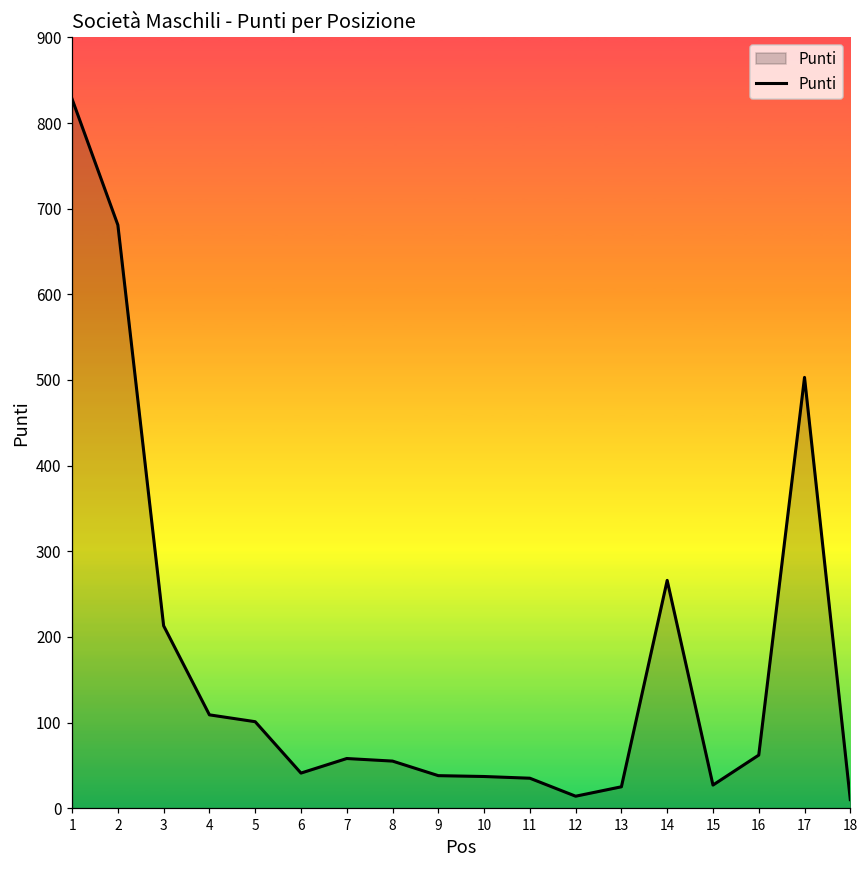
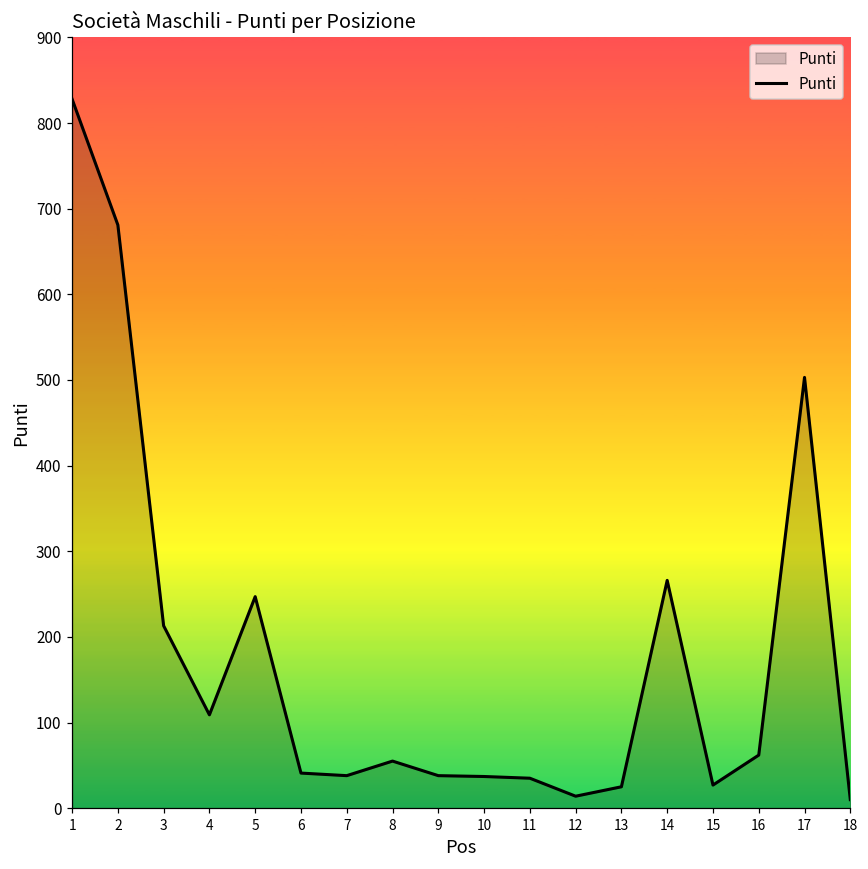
5: 100 -> 250
7: 60 -> 40
